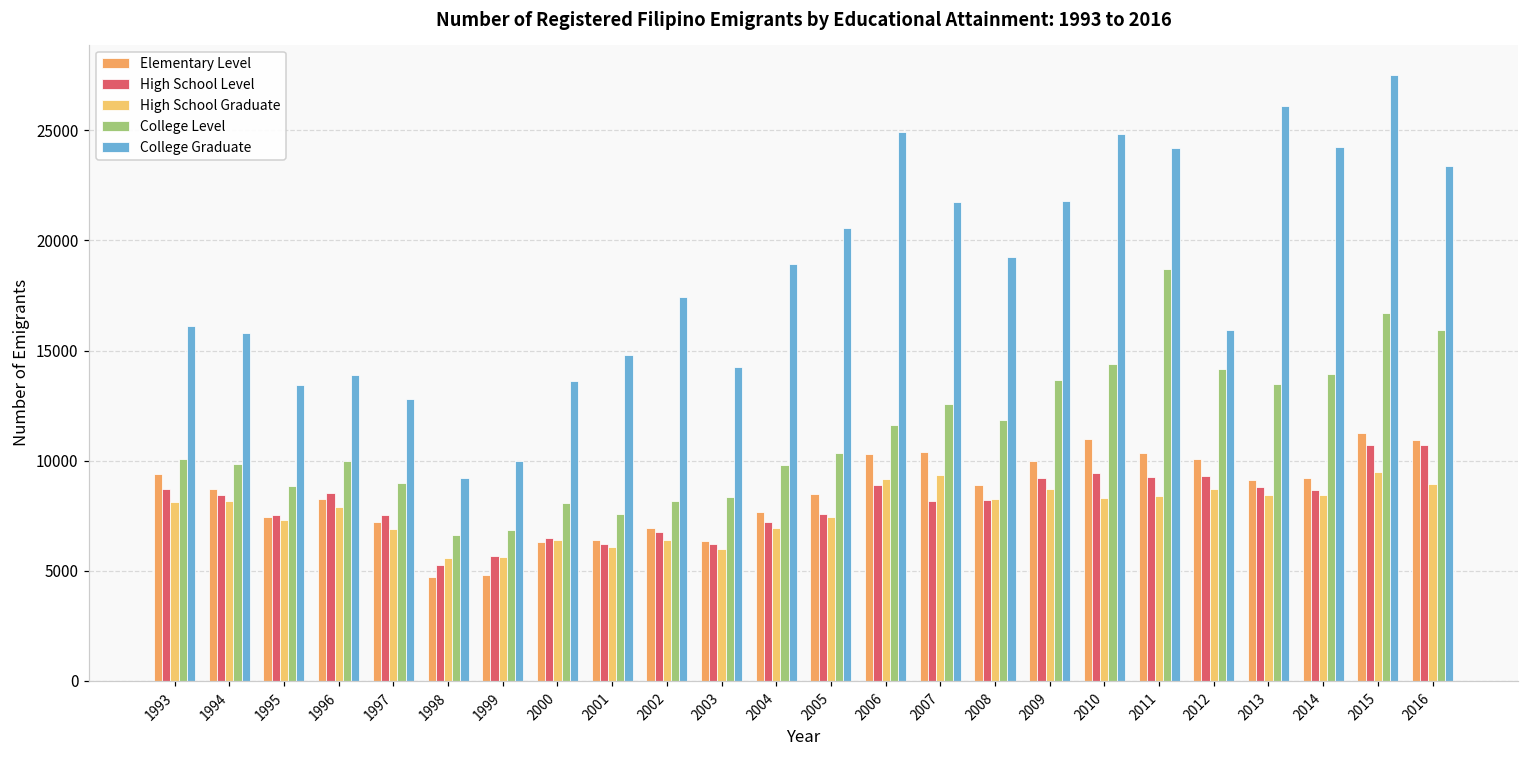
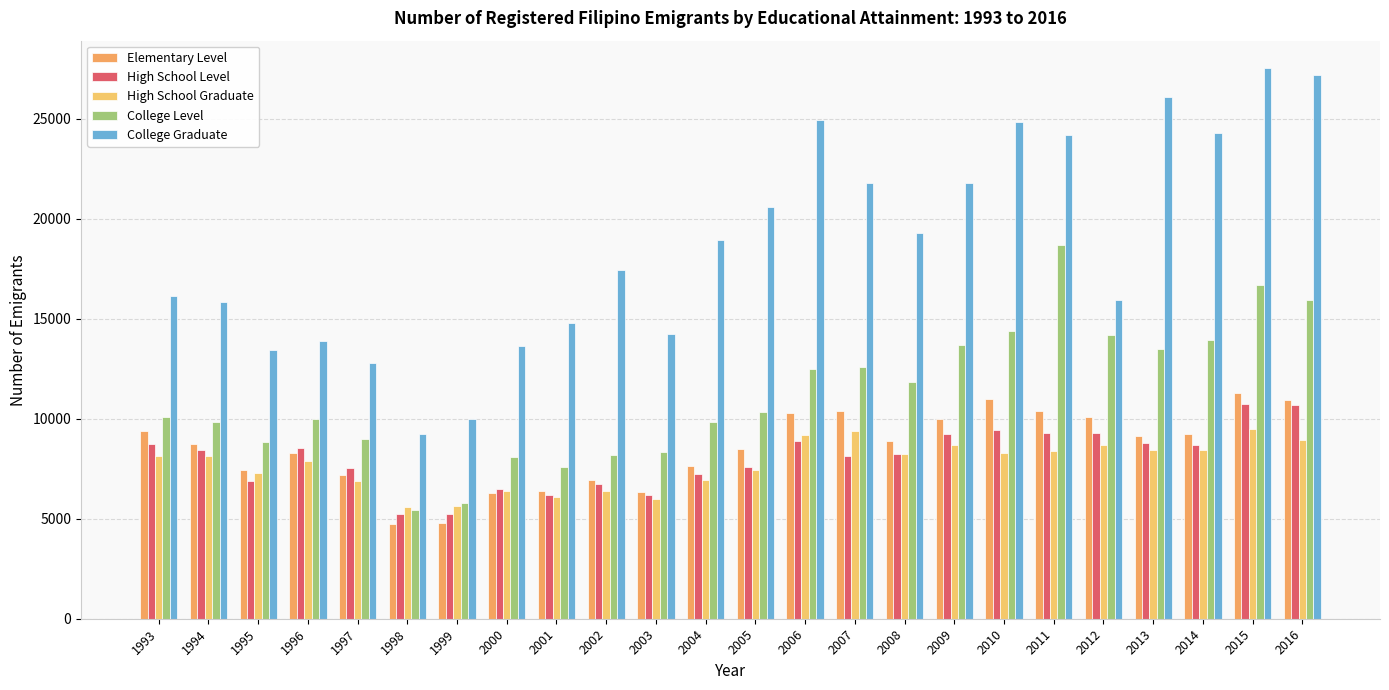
High School Level, 1995: 7500 -> 6900
College Level, 1998: 6600 -> 5500
High School Level, 1999: 5700 -> 5300
College Level, 1999: 6900 -> 5800
College Level, 2006: 11600 -> 12500
College Graduate, 2016: 23400 -> 27200
